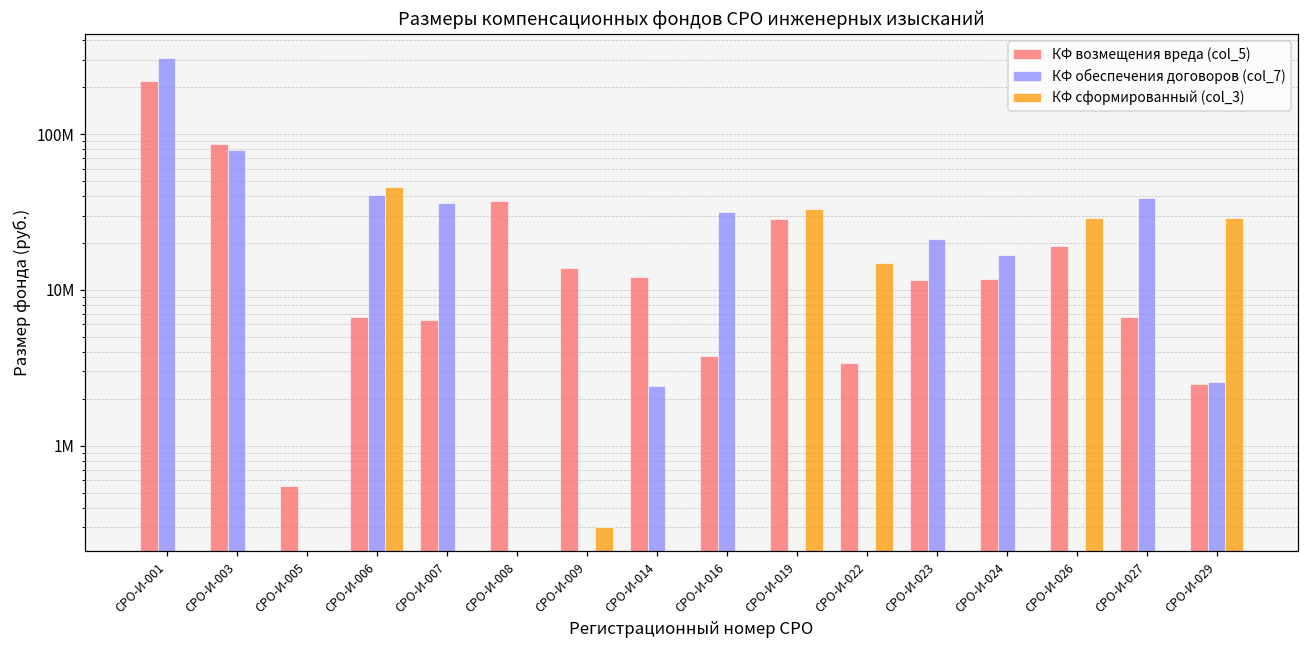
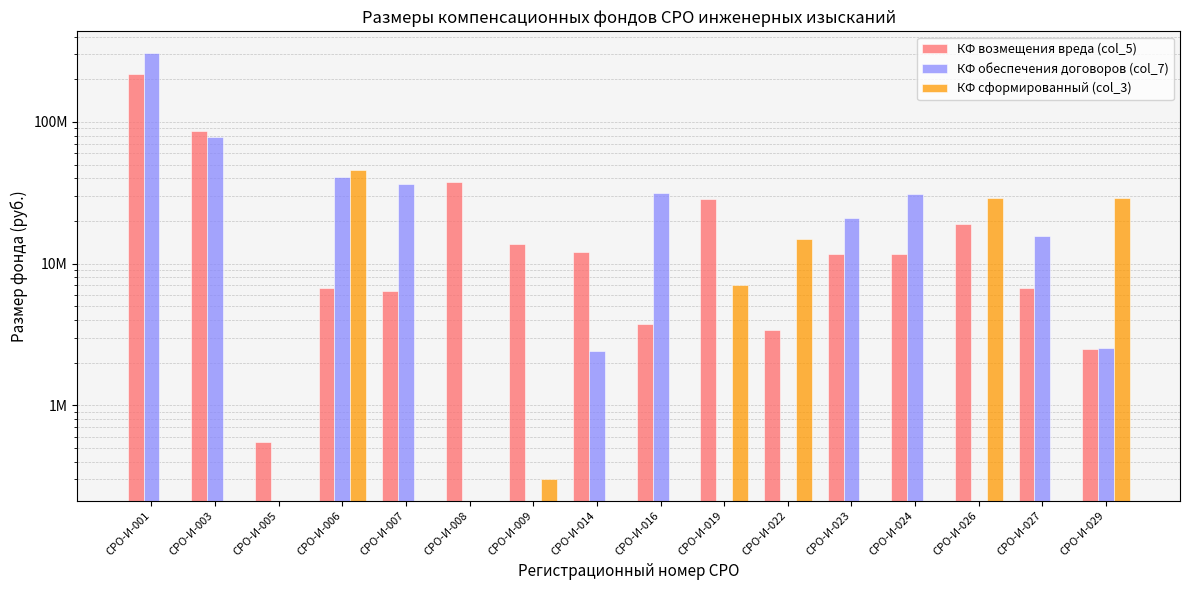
КФ сформированный (col_3), СРО-И-019: 33000000 -> 7000000
КФ обеспечения договоров (col_7), СРО-И-024: 17000000 -> 31000000
КФ обеспечения договоров (col_7), СРО-И-027: 39000000 -> 16000000
